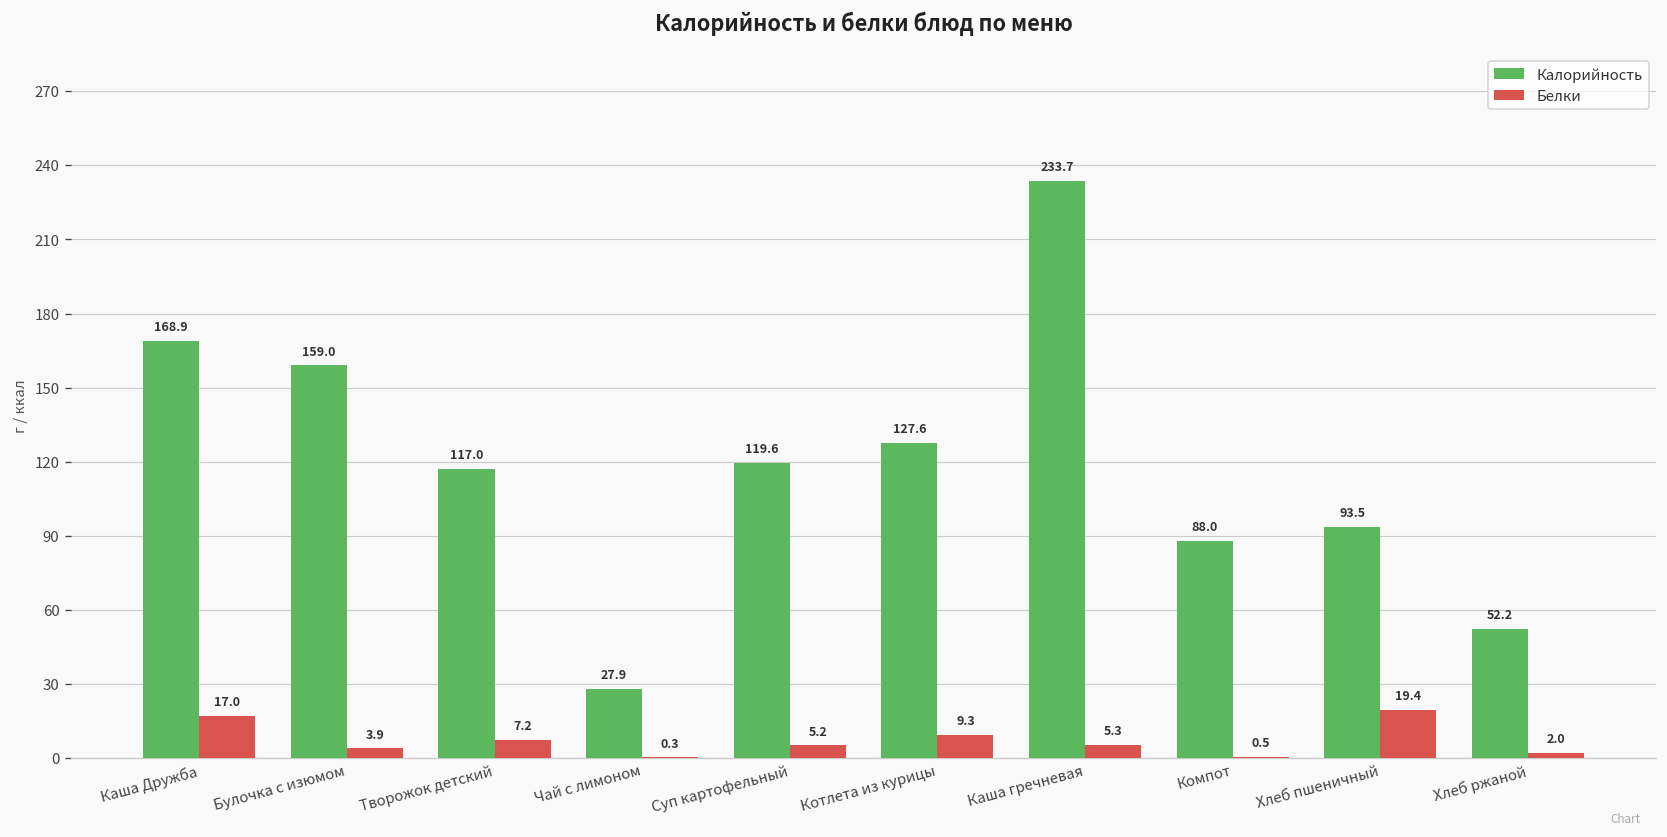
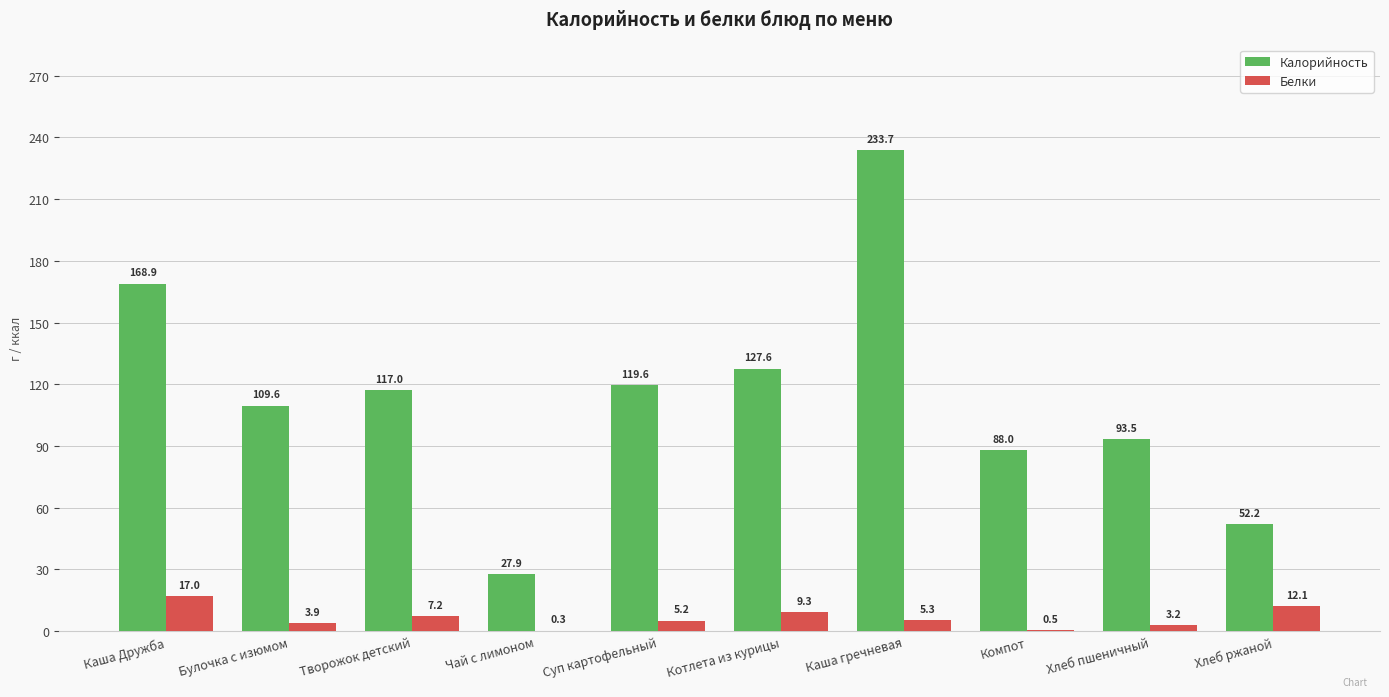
Калорийность, Булочка с изюмом: 159.0 -> 109.6
Белки, Хлеб пшеничный: 19.4 -> 3.2
Белки, Хлеб ржаной: 2.0 -> 12.1
